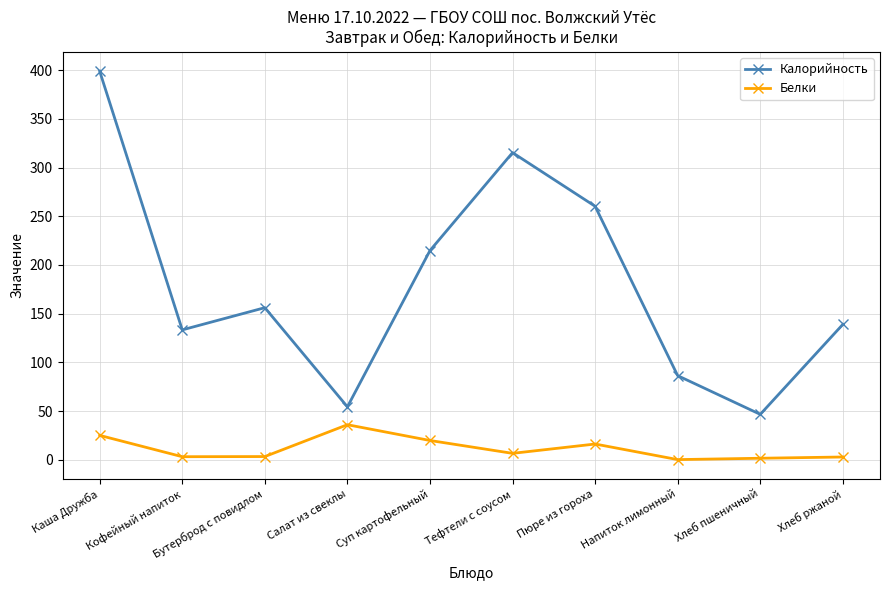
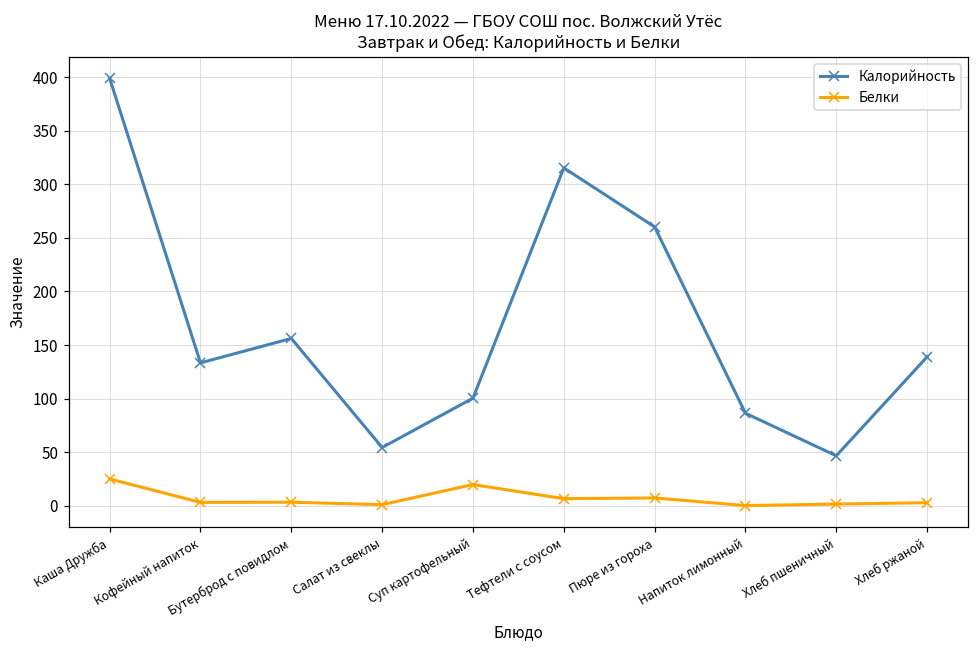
Белки, Салат из свеклы: 40 -> 0
Калорийность, Суп картофельный: 210 -> 100
Белки, Пюре из гороха: 20 -> 10
